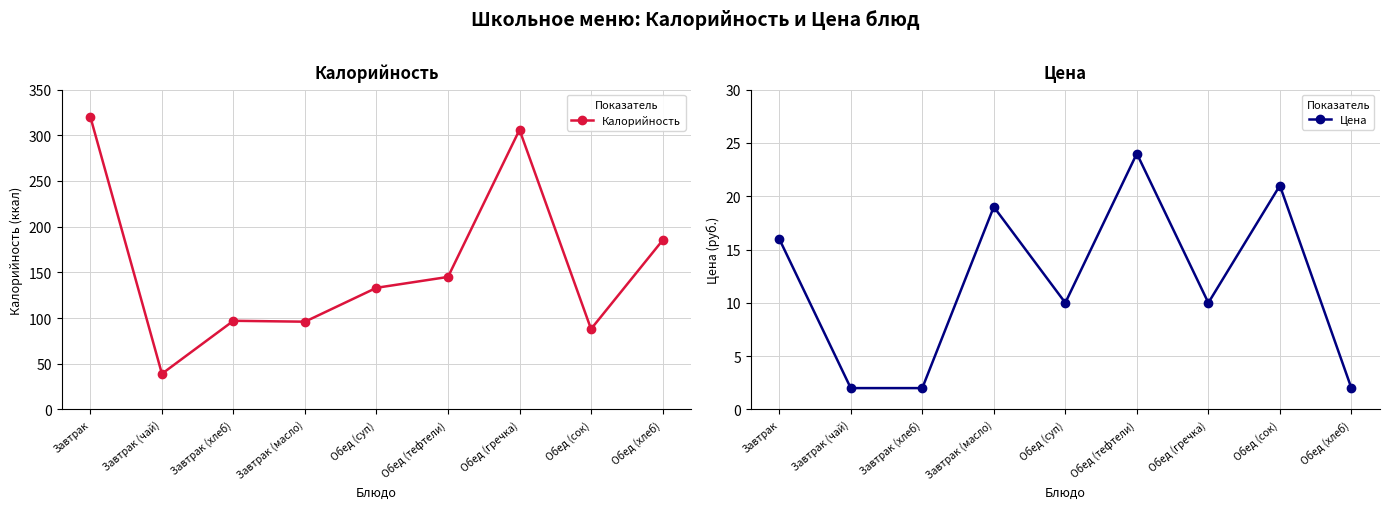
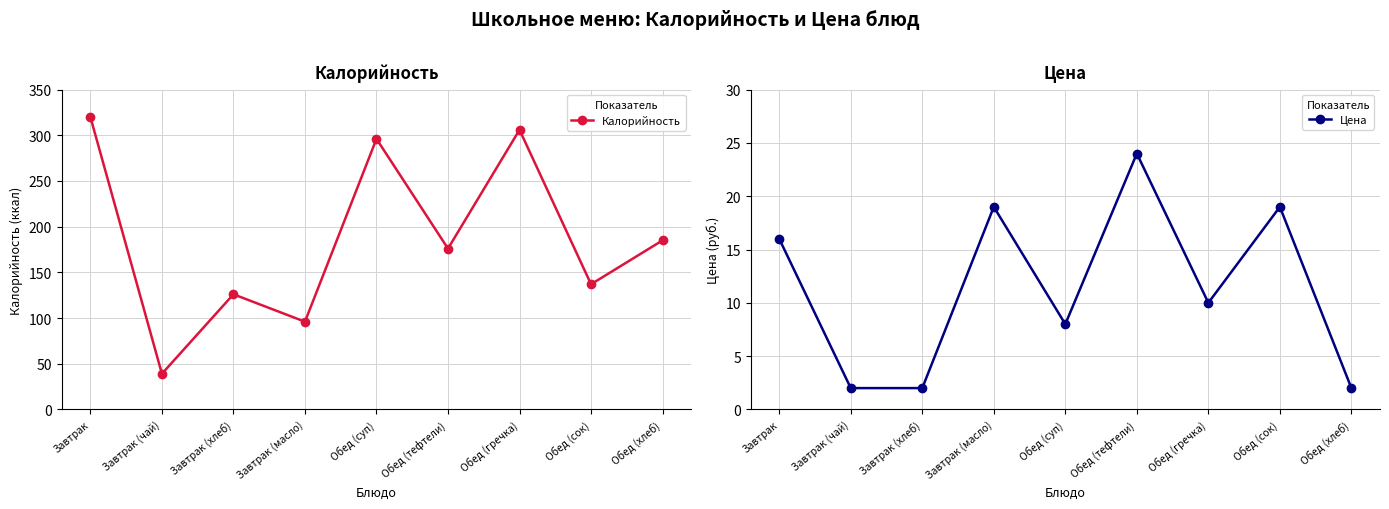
Калорийность, Завтрак (хлеб): 100 -> 130
Калорийность, Обед (суп): 130 -> 300
Калорийность, Обед (тефтели): 150 -> 180
Калорийность, Обед (сок): 90 -> 140
Цена, Обед (суп): 10 -> 8
Цена, Обед (сок): 21 -> 19
